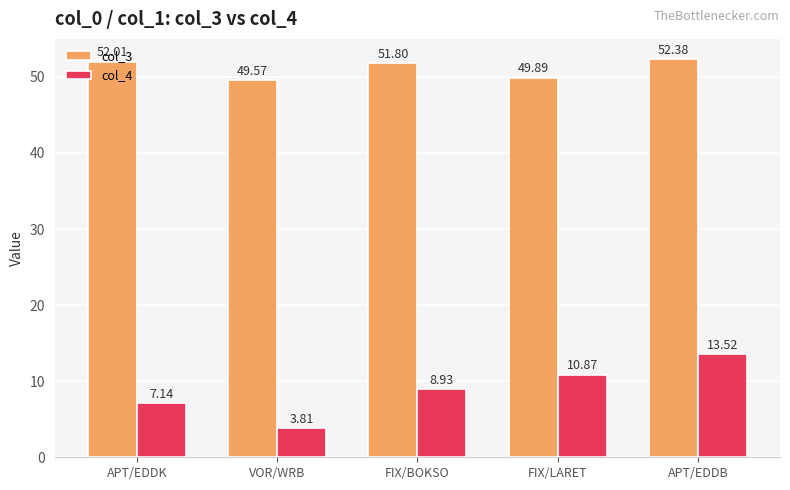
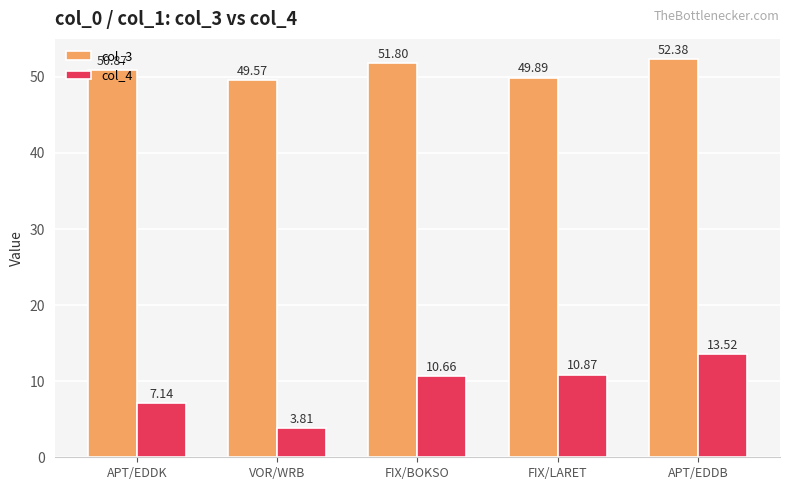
col_3, APT/EDDK: 52.01 -> 50.87
col_4, FIX/BOKSO: 8.93 -> 10.66
